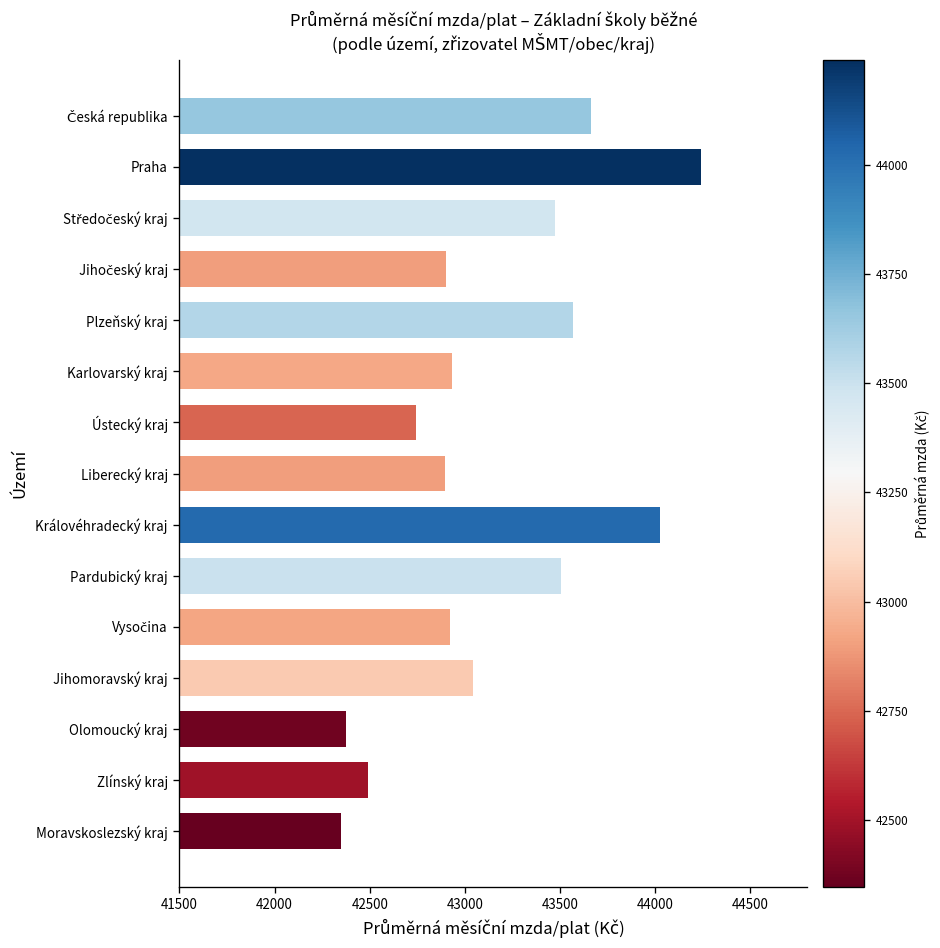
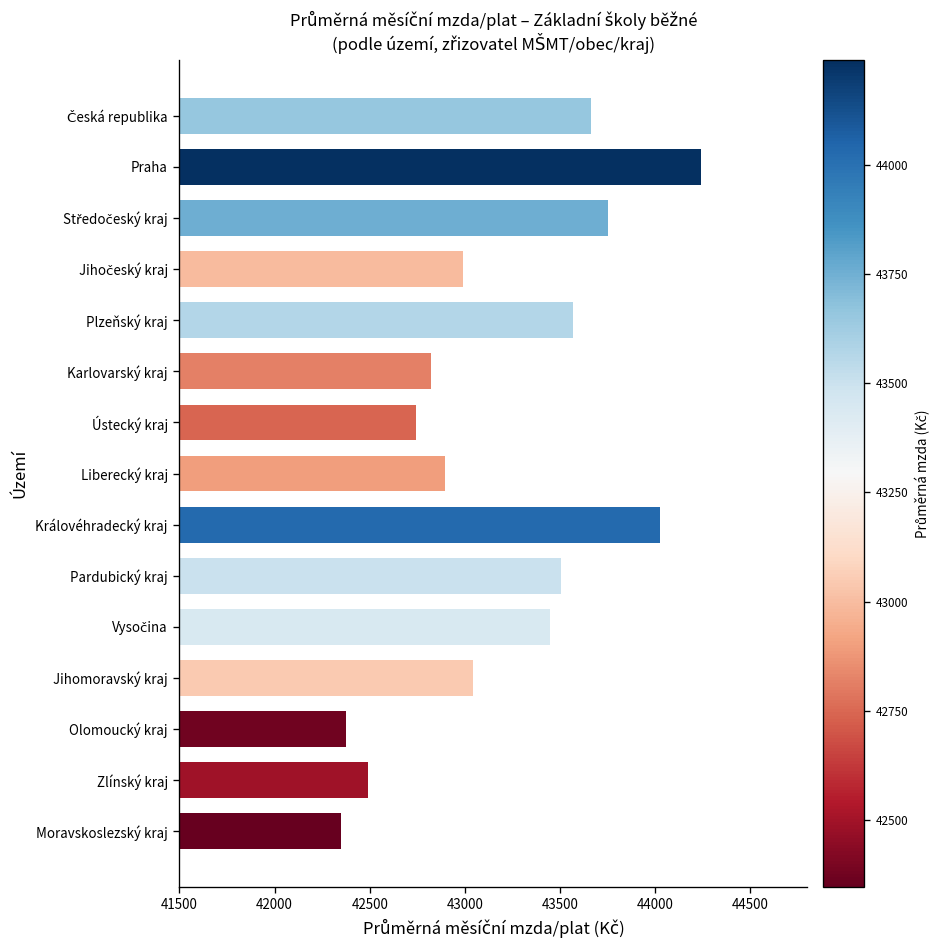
Středočeský kraj: 43470 -> 43750
Jihočeský kraj: 42900 -> 42990
Karlovarský kraj: 42930 -> 42820
Vysočina: 42920 -> 43450
